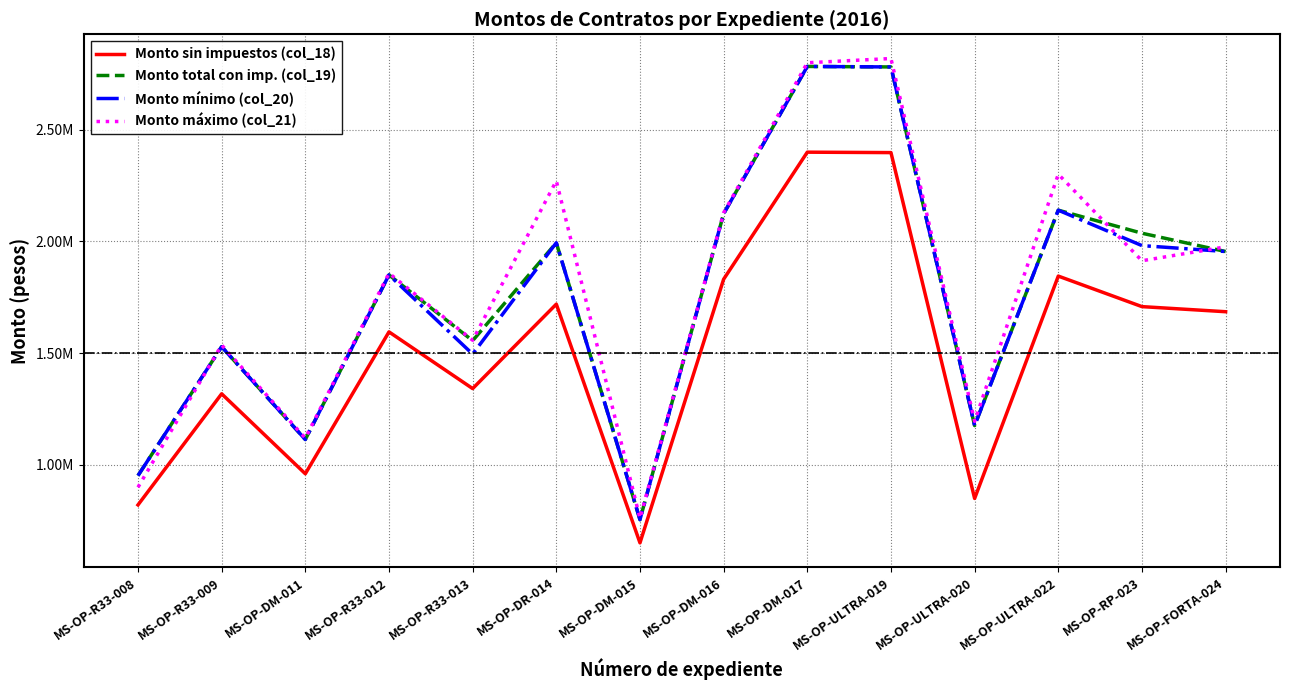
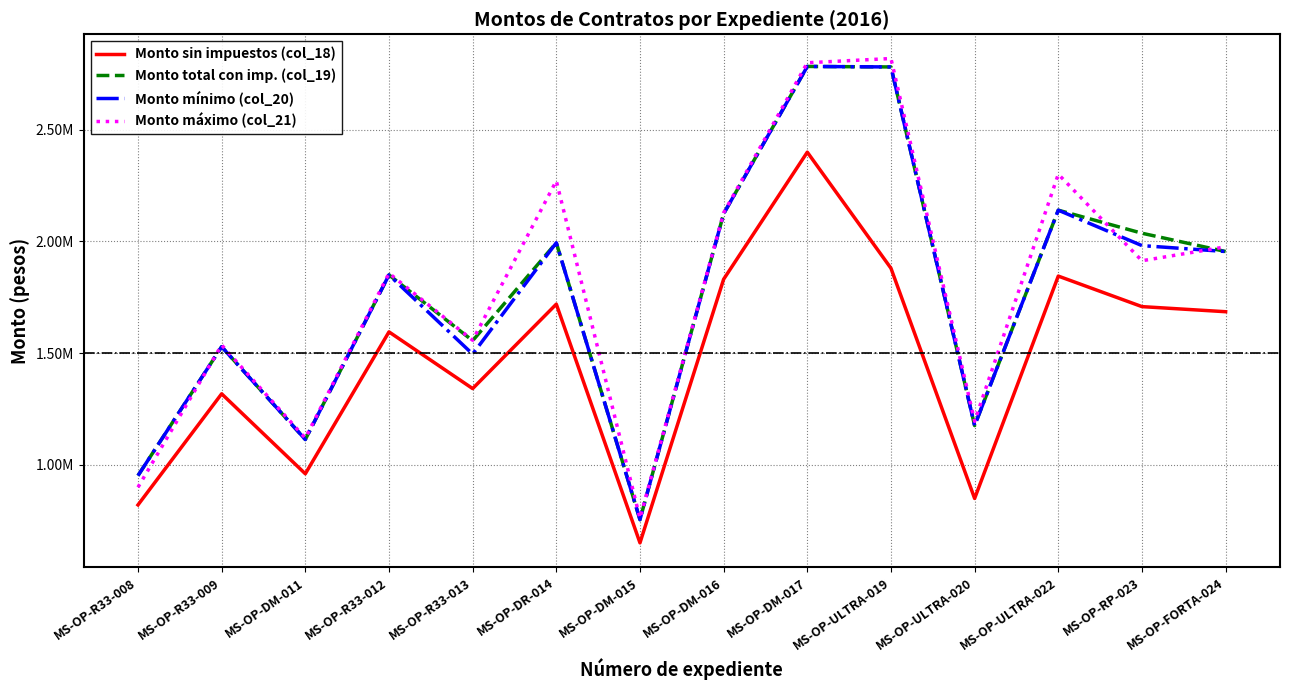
Monto sin impuestos (col_18), MS-OP-ULTRA-019: 2400000 -> 1880000
